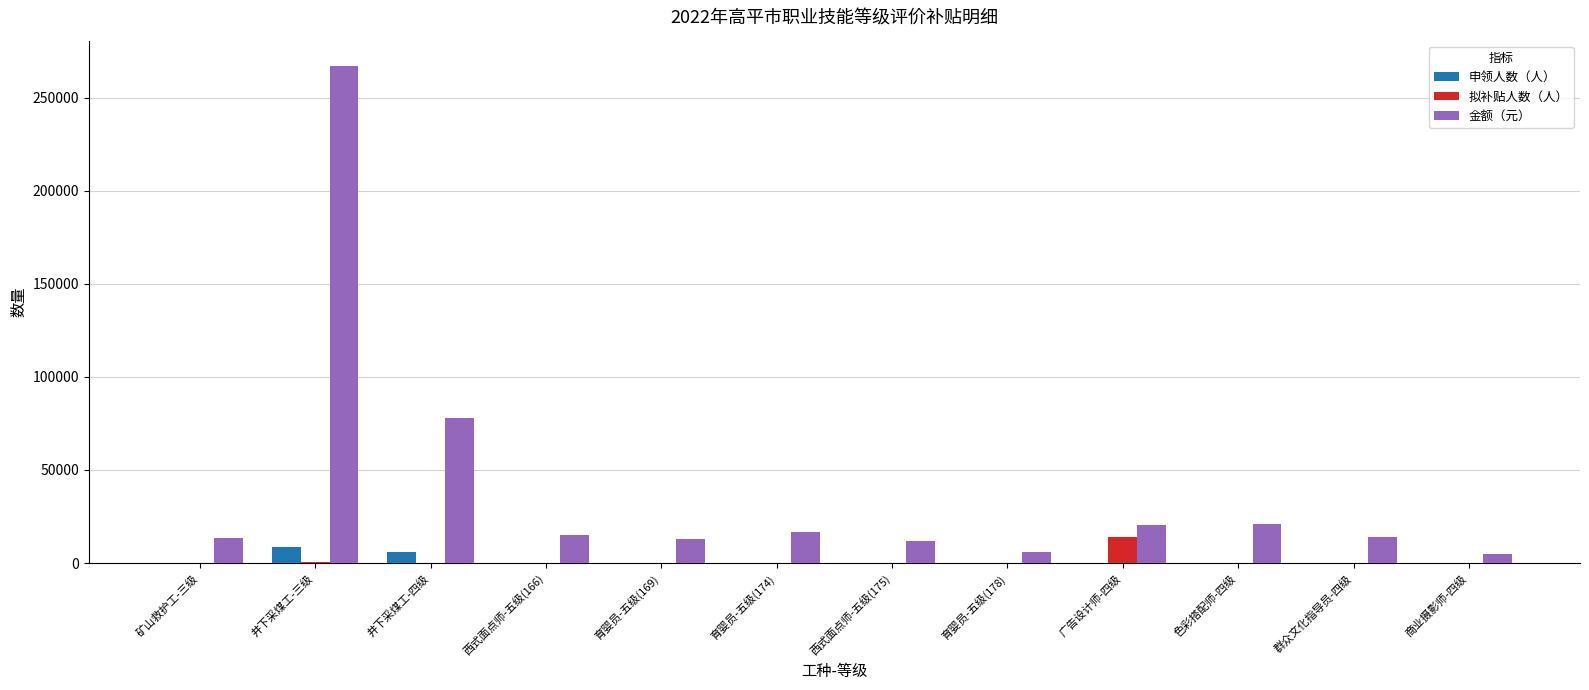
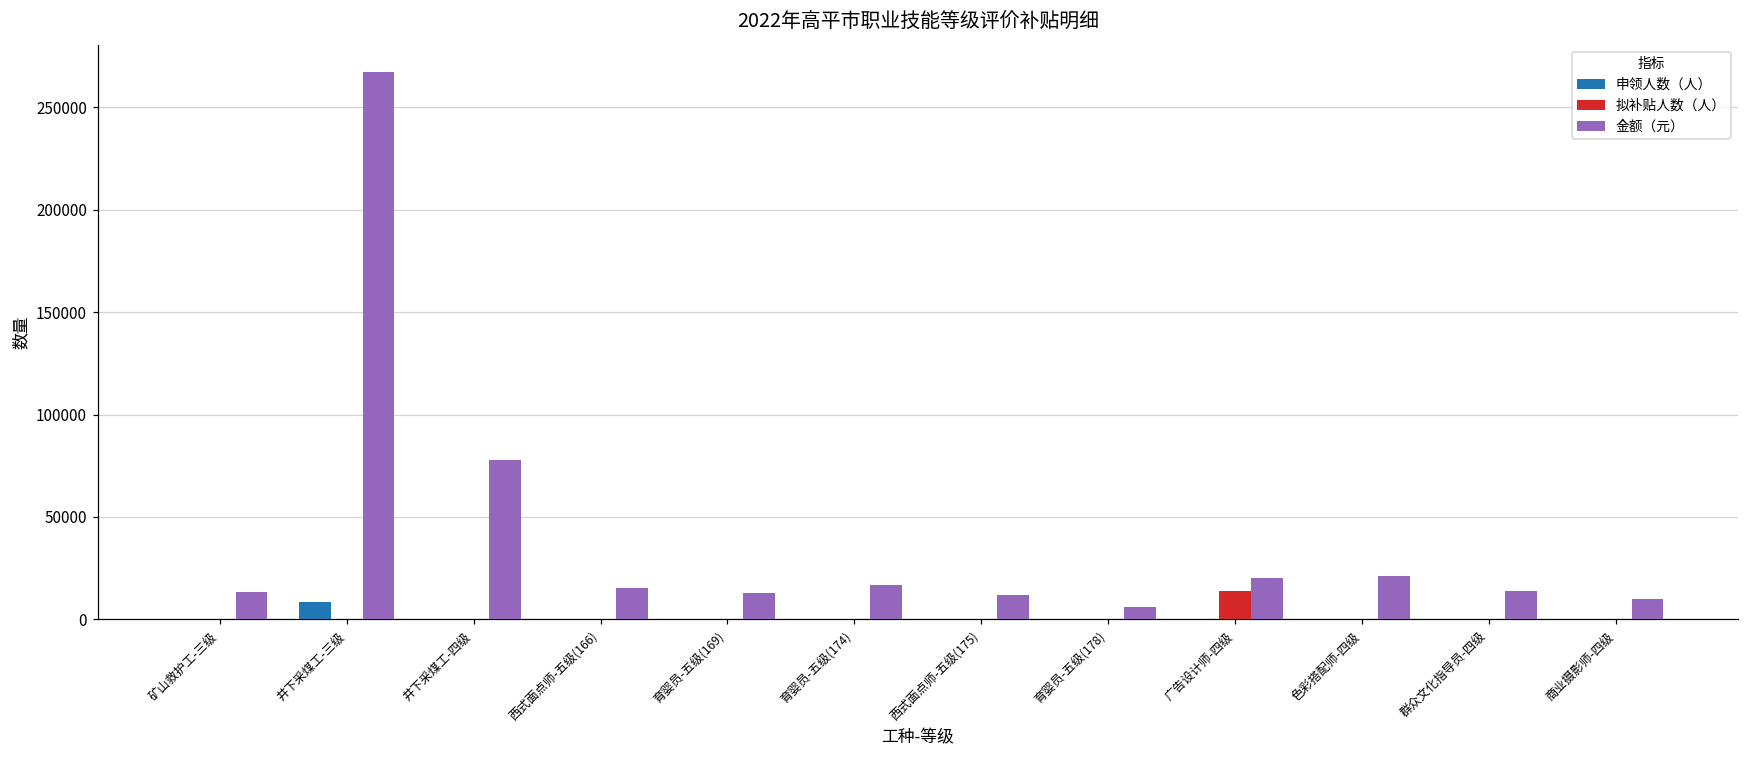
申领人数（人）, 井下采煤工-四级: 6000 -> 0
金额（元）, 商业摄影师-四级: 5000 -> 10000
